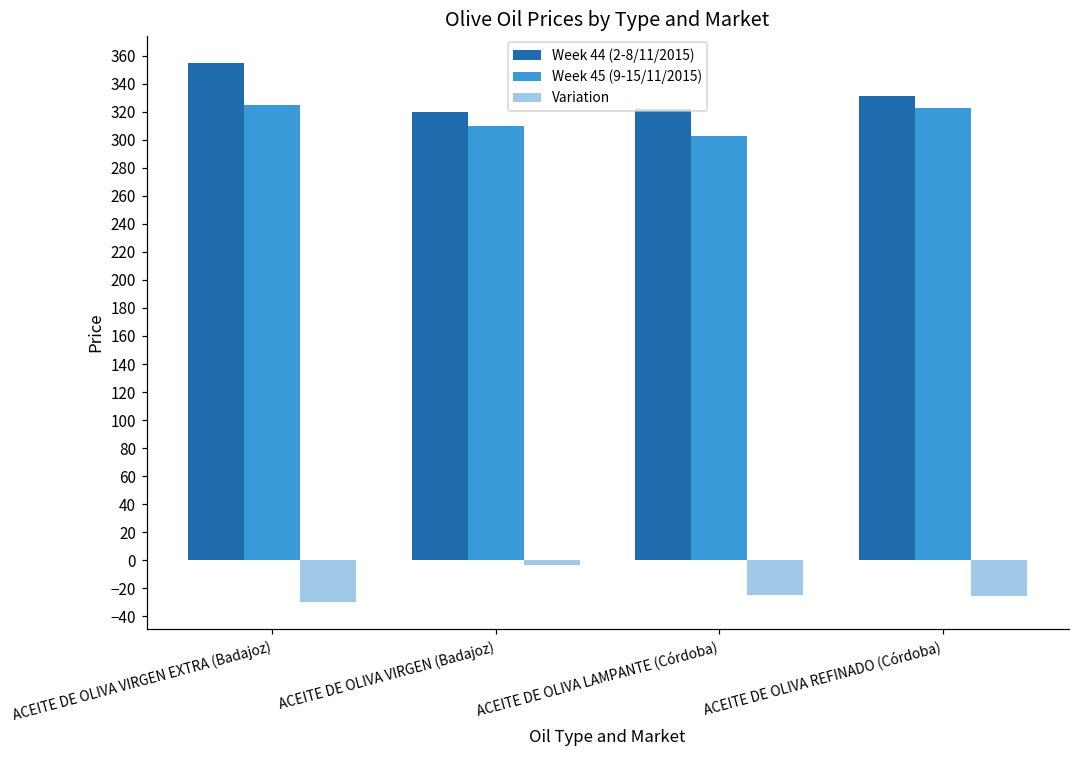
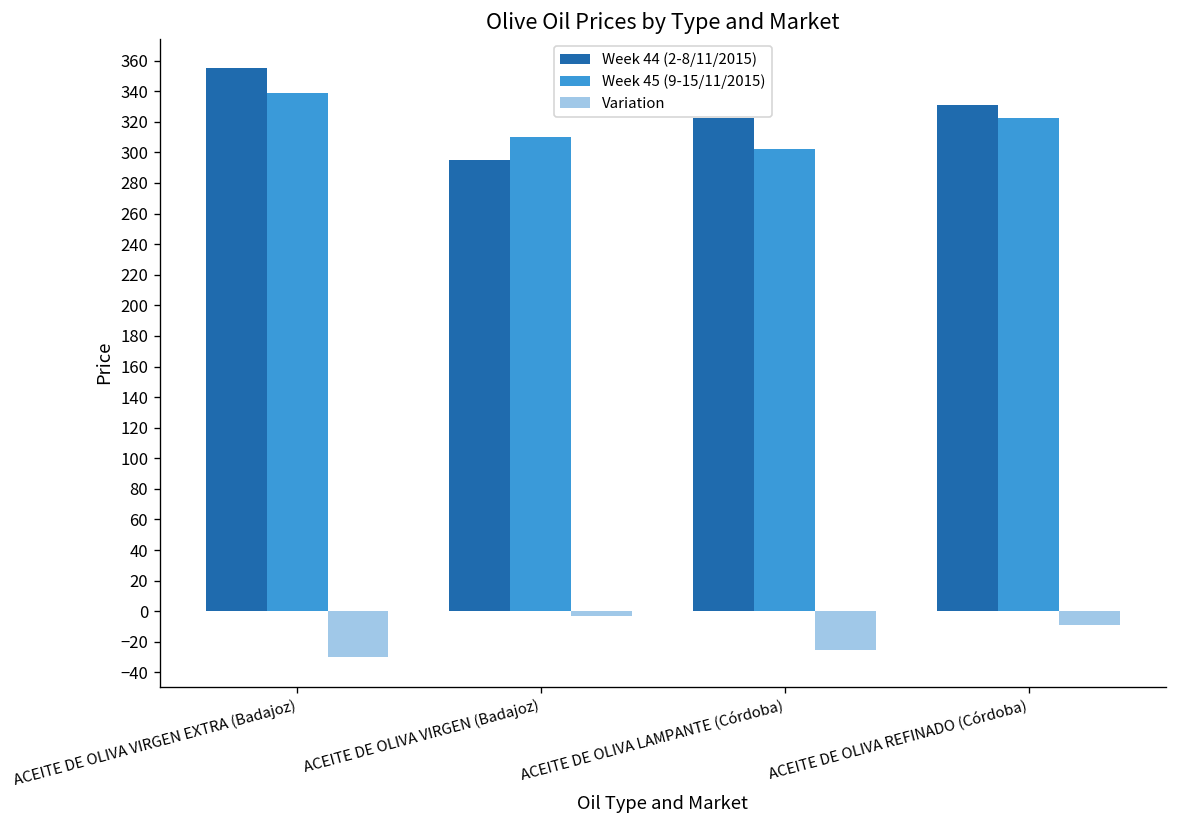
Week 45 (9-15/11/2015), ACEITE DE OLIVA VIRGEN EXTRA (Badajoz): 325 -> 339
Week 44 (2-8/11/2015), ACEITE DE OLIVA VIRGEN (Badajoz): 320 -> 295
Variation, ACEITE DE OLIVA REFINADO (Córdoba): -25 -> -9
